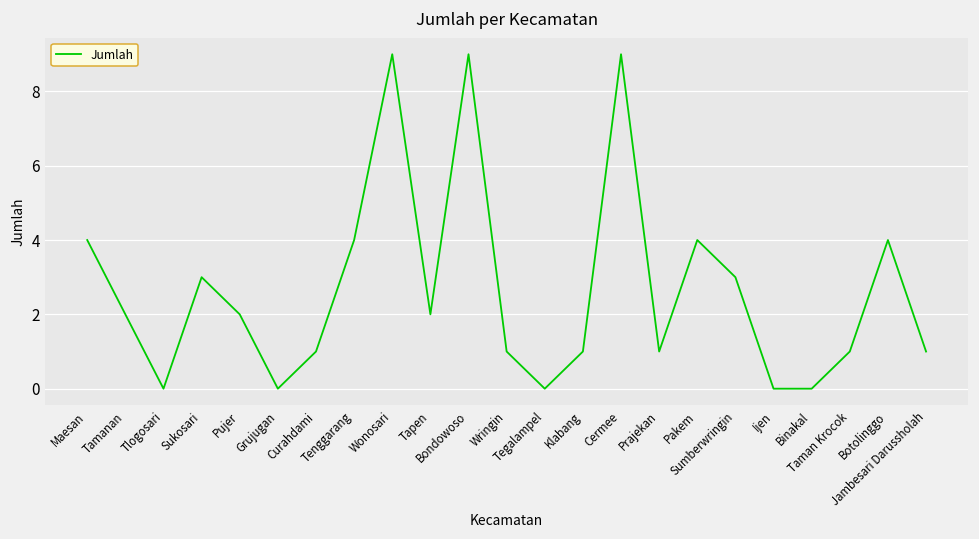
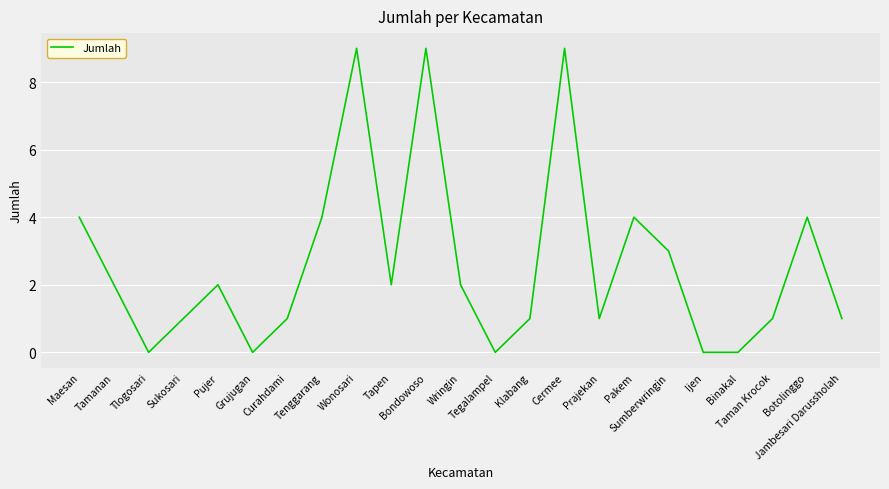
Sukosari: 3 -> 1
Wringin: 1 -> 2
